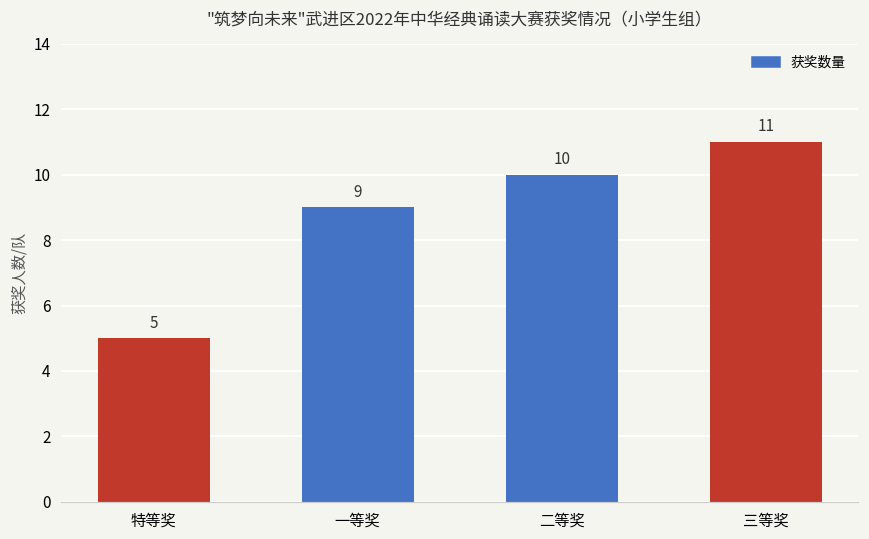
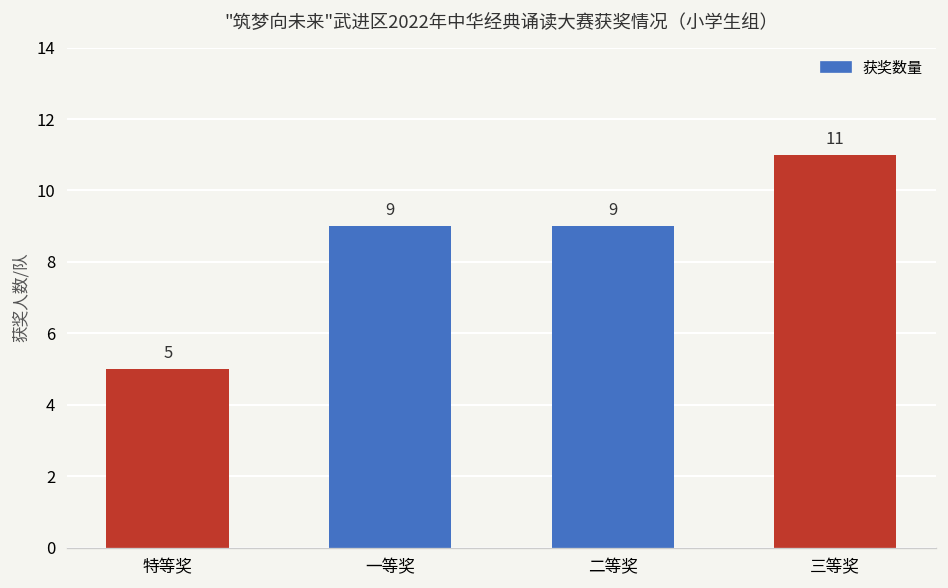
二等奖: 10 -> 9
